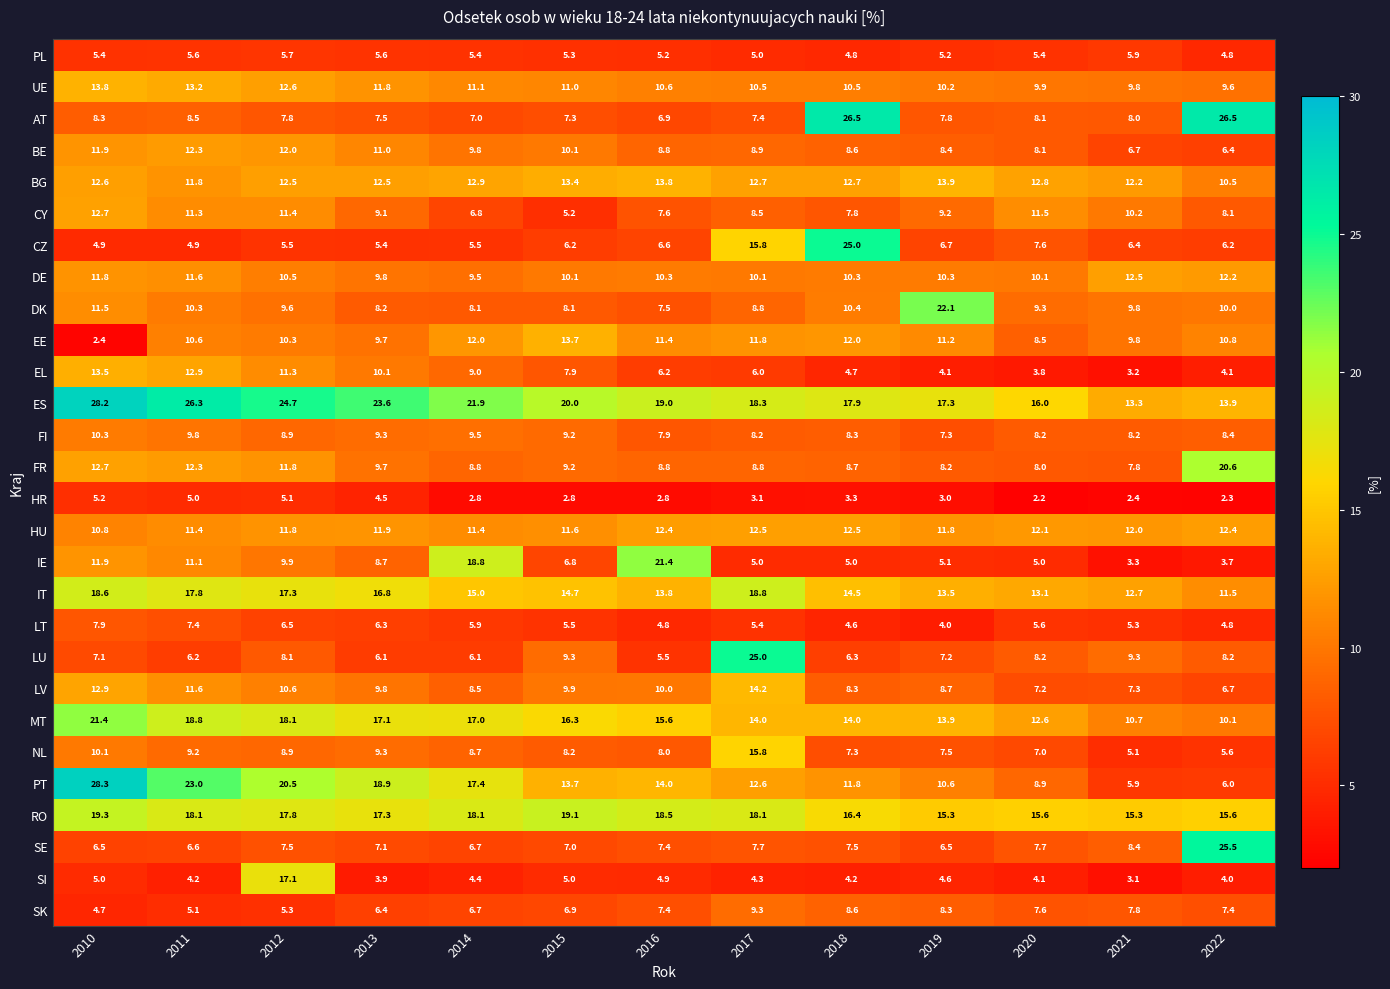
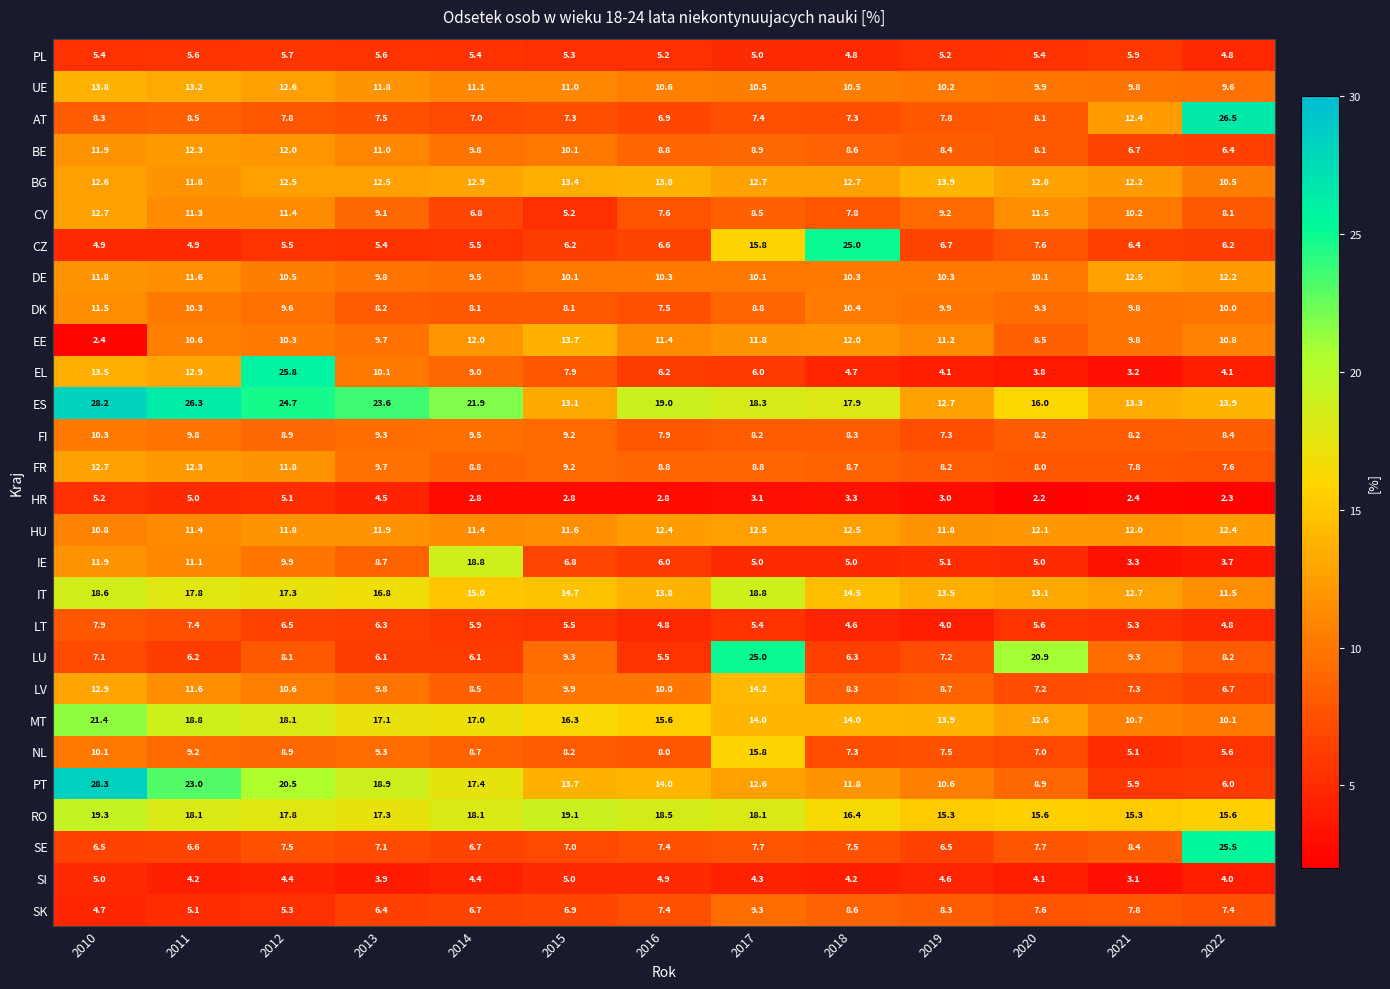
AT, 2018: 26.5 -> 7.3
AT, 2021: 8.0 -> 12.4
DK, 2019: 22.1 -> 9.9
EL, 2012: 11.3 -> 25.8
ES, 2015: 20.0 -> 13.1
ES, 2019: 17.3 -> 12.7
FR, 2022: 20.6 -> 7.6
IE, 2016: 21.4 -> 6.0
LU, 2020: 8.2 -> 20.9
SI, 2012: 17.1 -> 4.4
